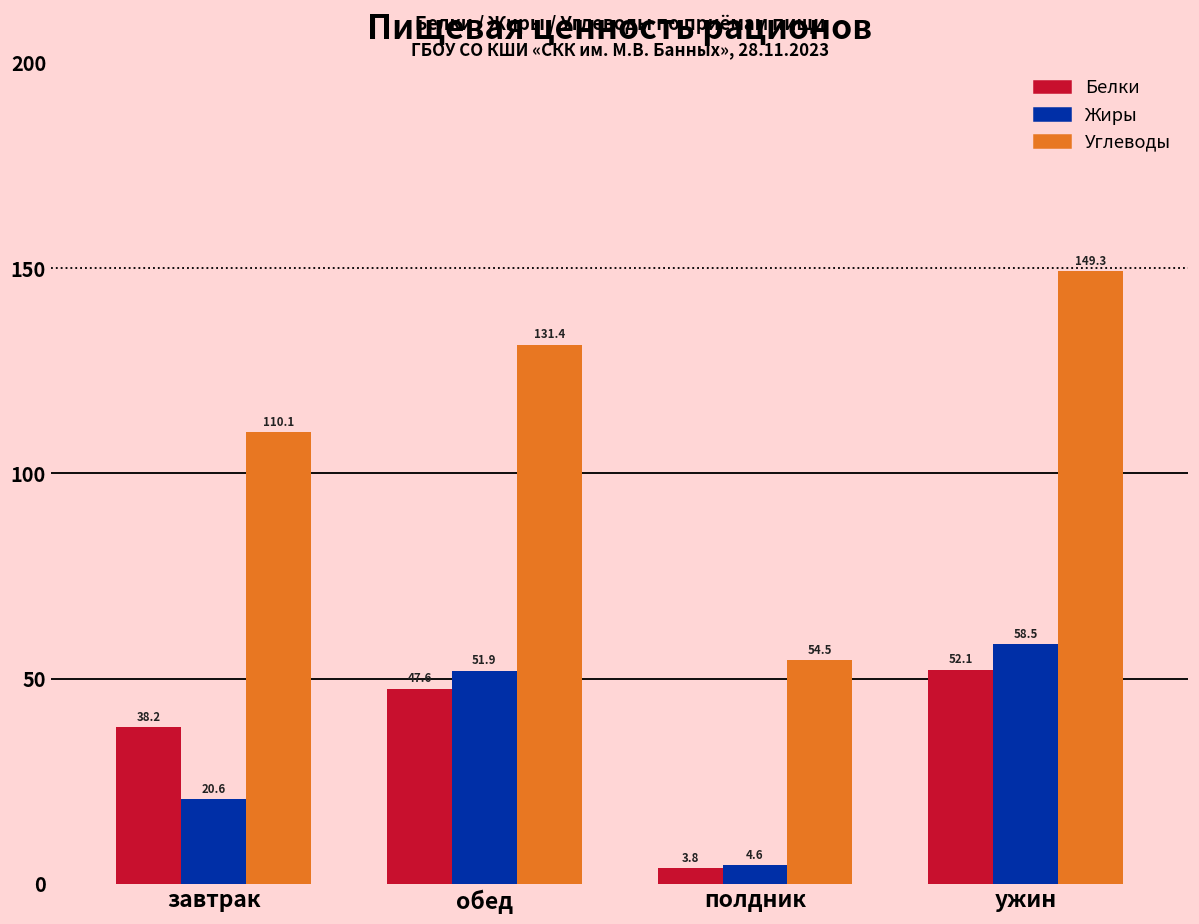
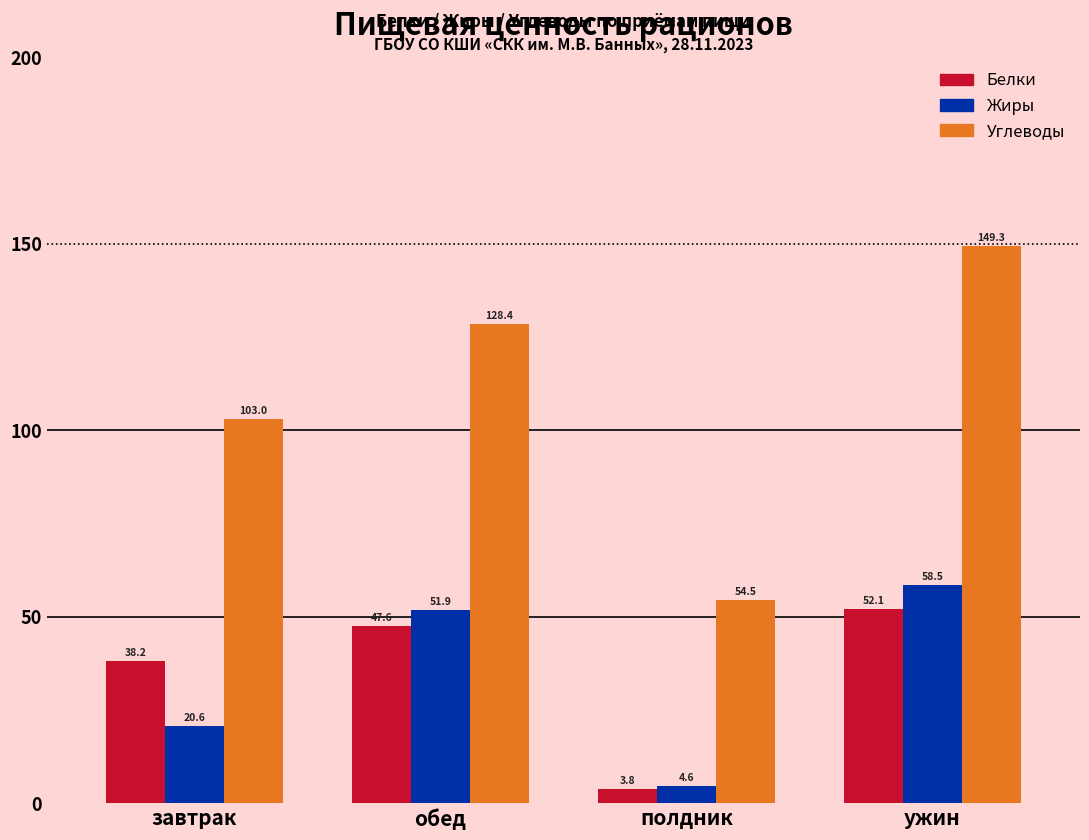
Углеводы, завтрак: 110.1 -> 103.0
Углеводы, обед: 131.4 -> 128.4
